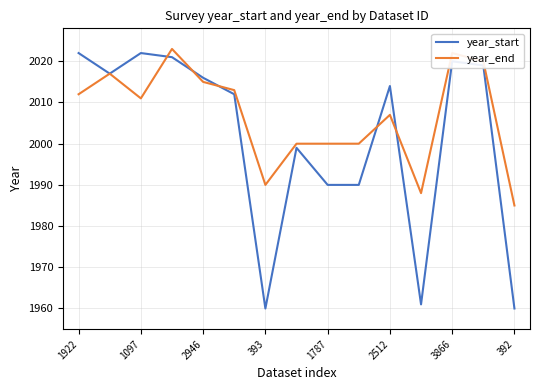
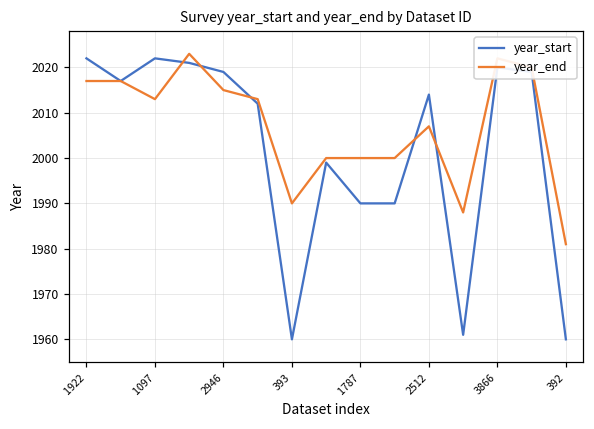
year_end, 1922: 2012 -> 2017
year_end, 1097: 2011 -> 2013
year_start, 2946: 2016 -> 2019
year_end, 392: 1985 -> 1981
